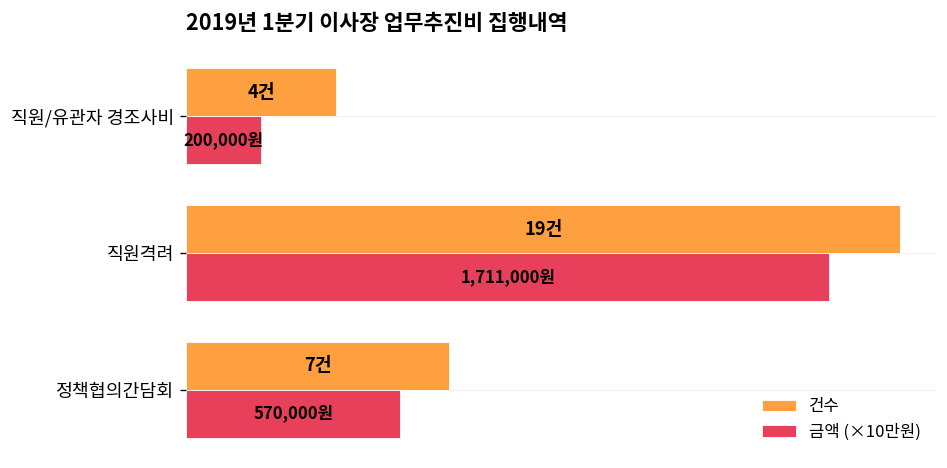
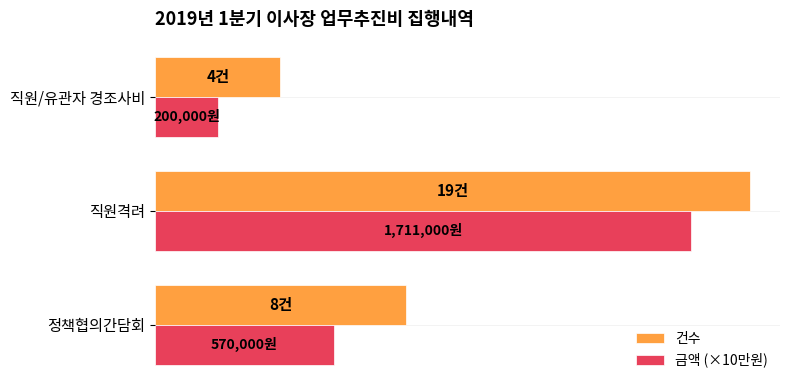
건수, 정책협의간담회: 7건 -> 8건
